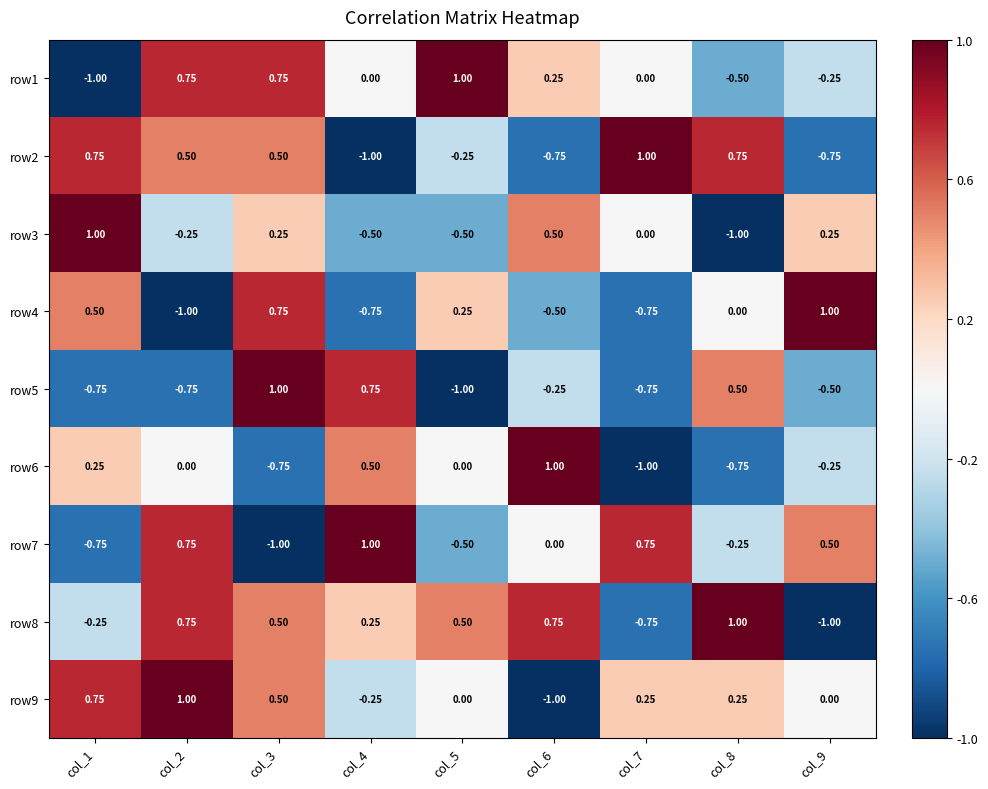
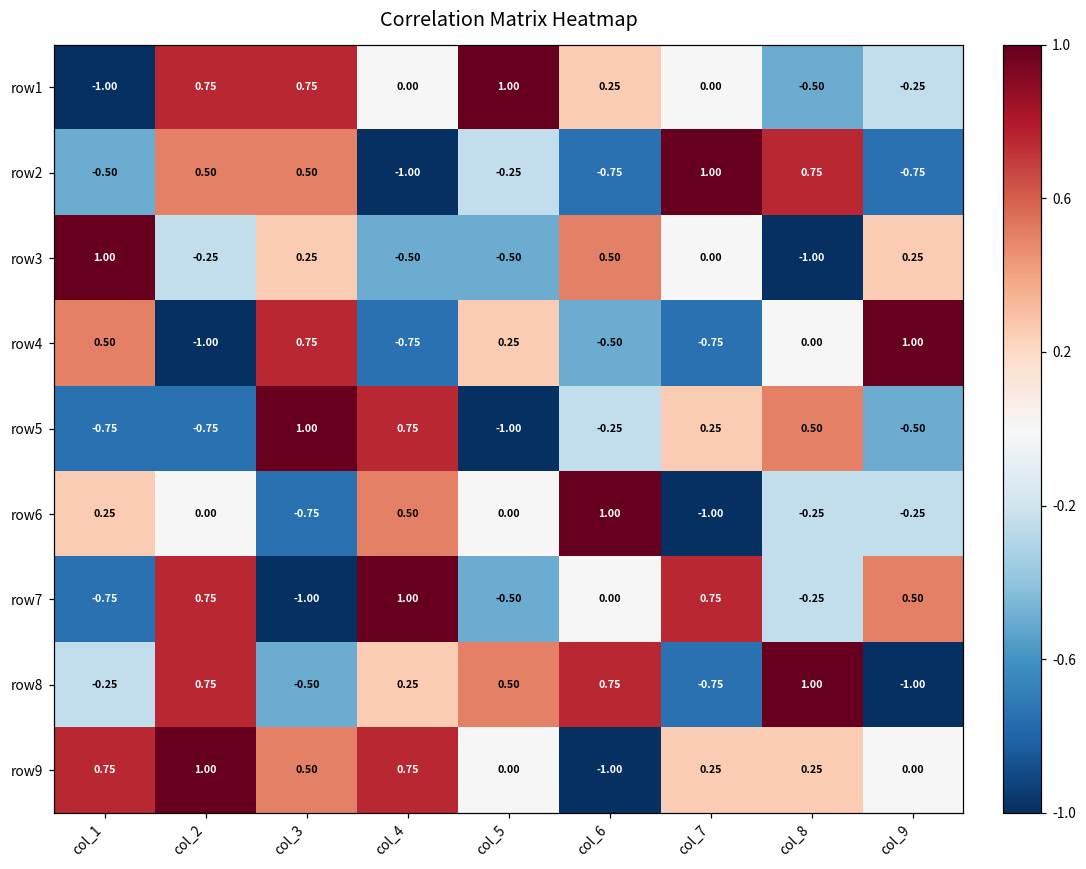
row2, col_1: 0.75 -> -0.50
row5, col_7: -0.75 -> 0.25
row6, col_8: -0.75 -> -0.25
row8, col_3: 0.50 -> -0.50
row9, col_4: -0.25 -> 0.75
